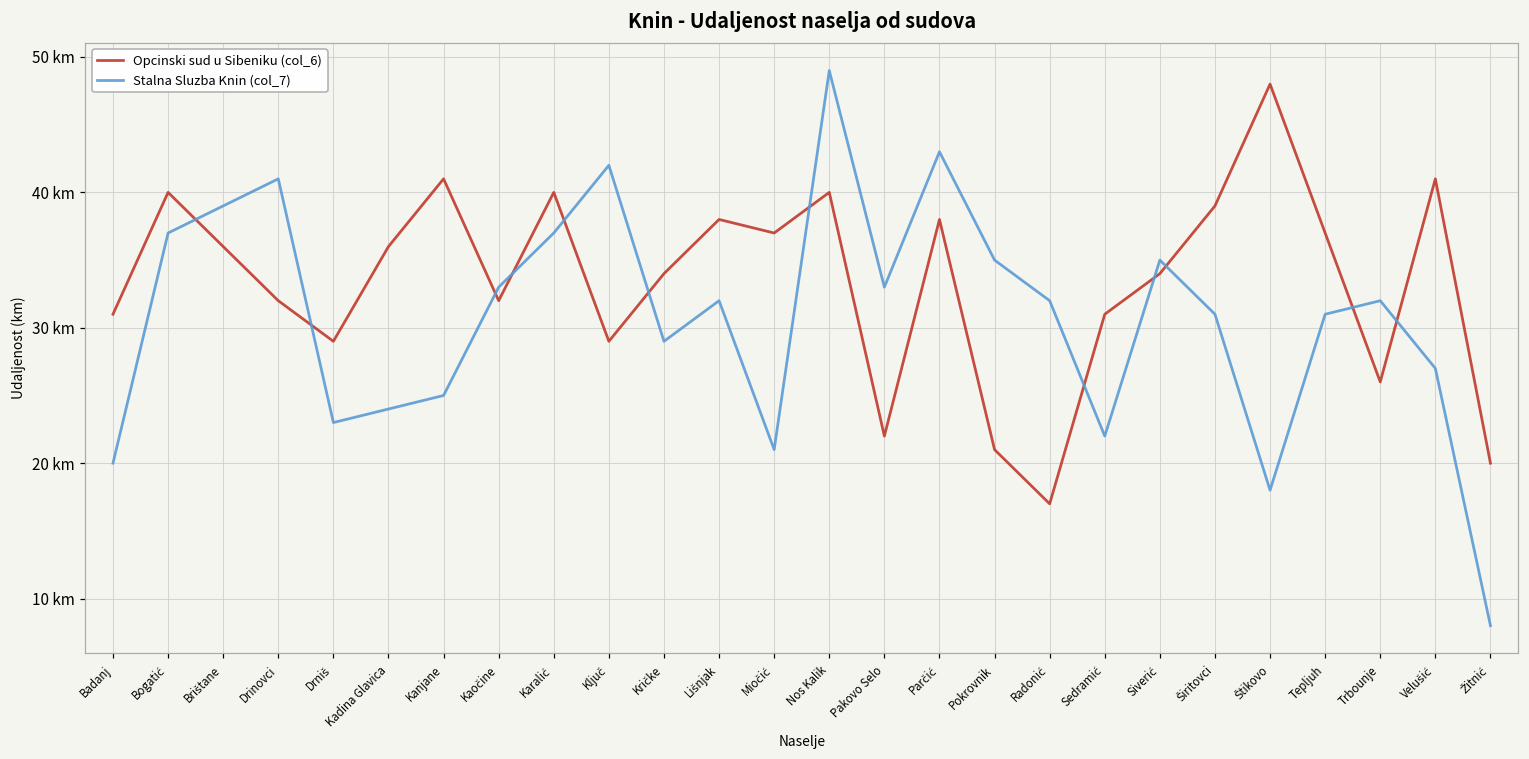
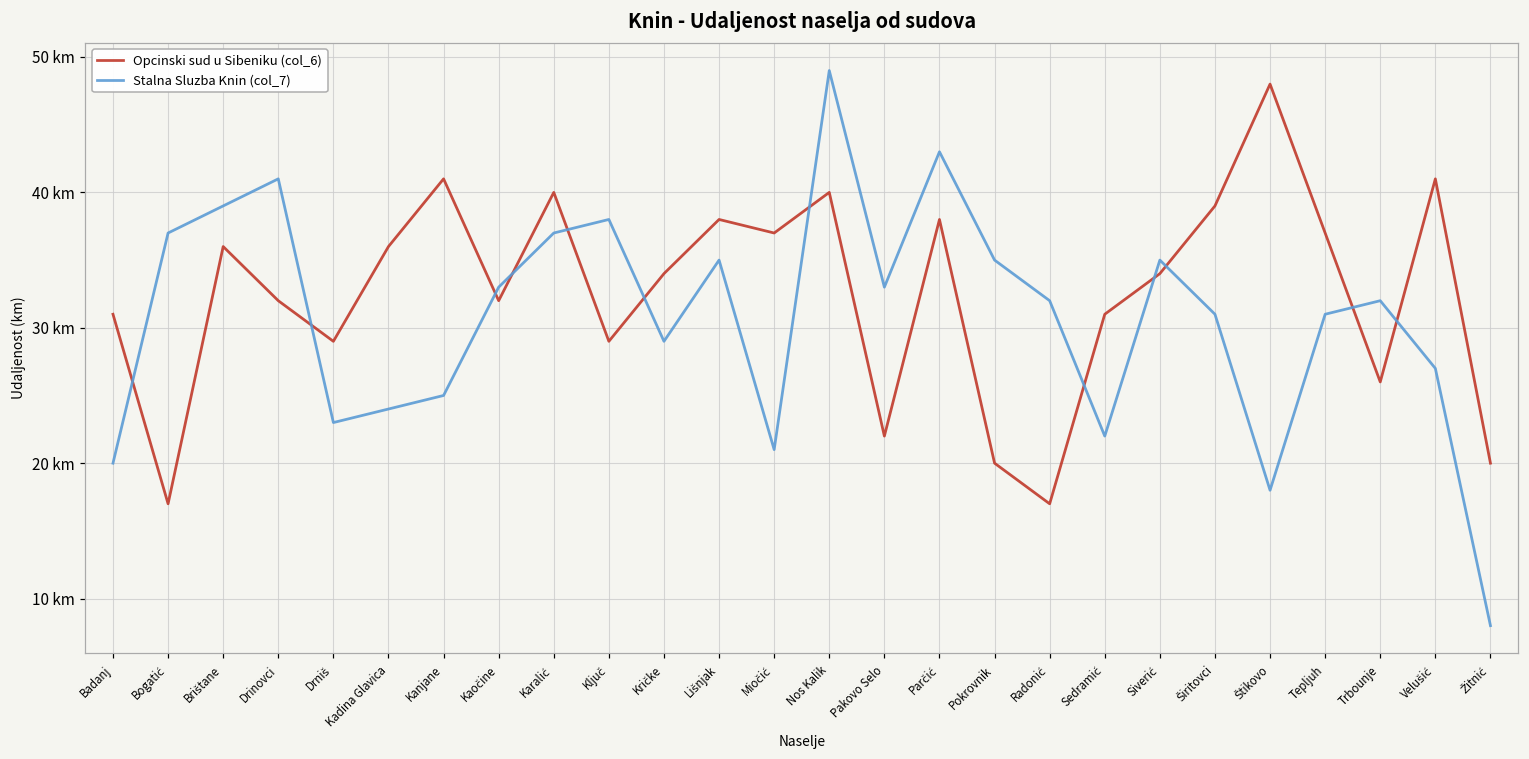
Opcinski sud u Sibeniku (col_6), Bogatić: 40 km -> 17 km
Stalna Sluzba Knin (col_7), Ključ: 42 km -> 38 km
Stalna Sluzba Knin (col_7), Lišnjak: 32 km -> 35 km
Opcinski sud u Sibeniku (col_6), Pokrovnik: 21 km -> 20 km
